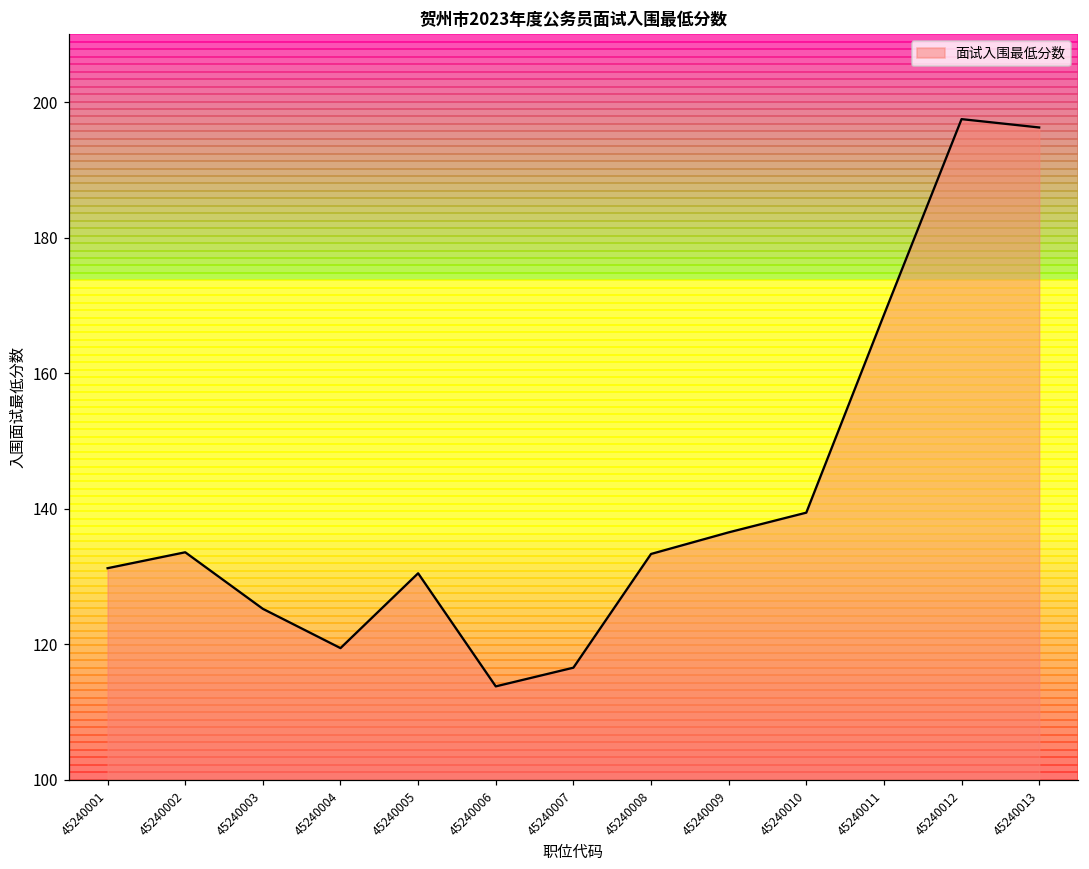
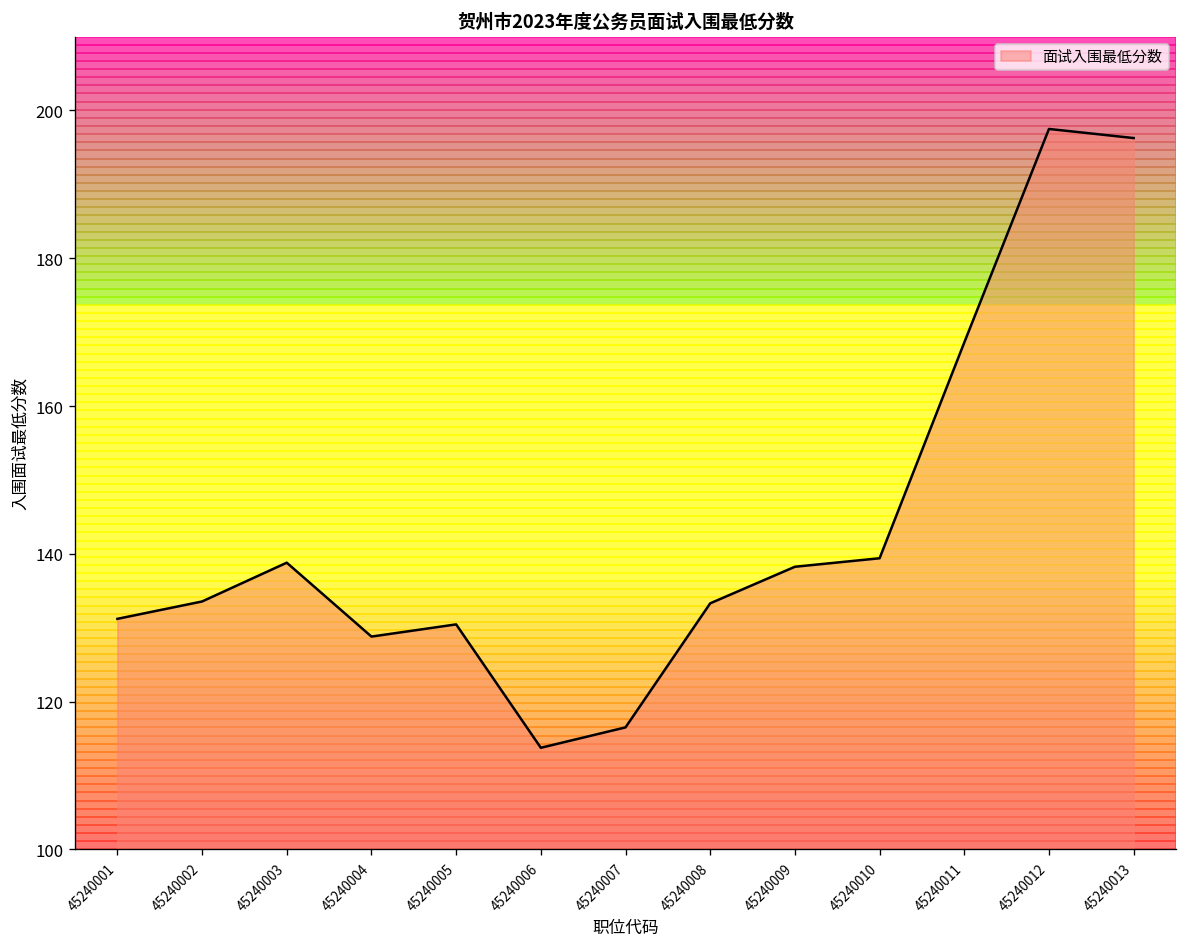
45240003: 125 -> 139
45240004: 119 -> 129
45240009: 136 -> 138
